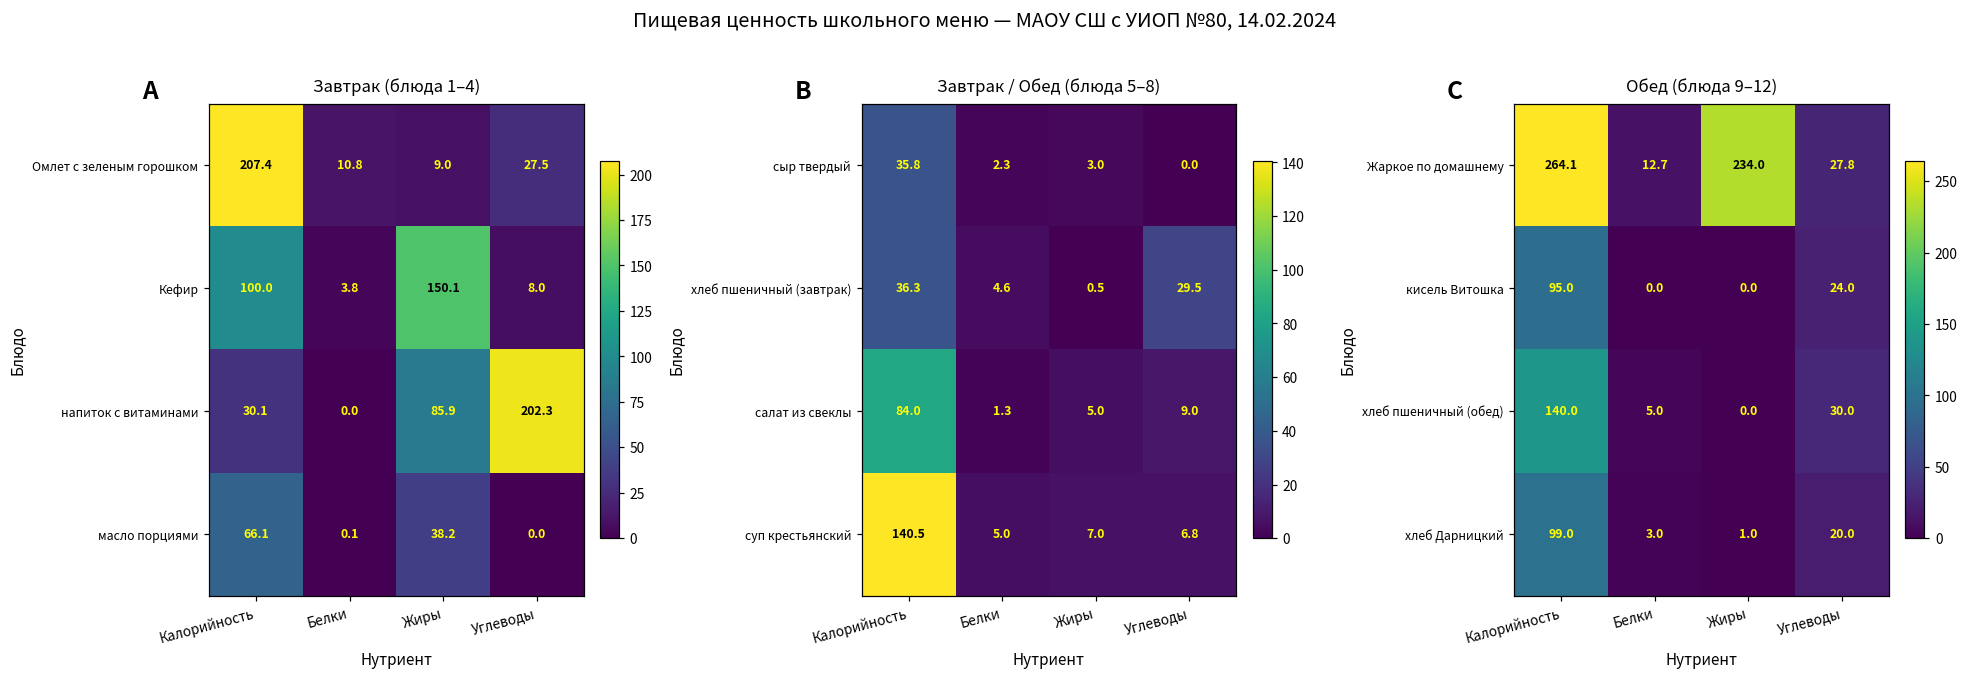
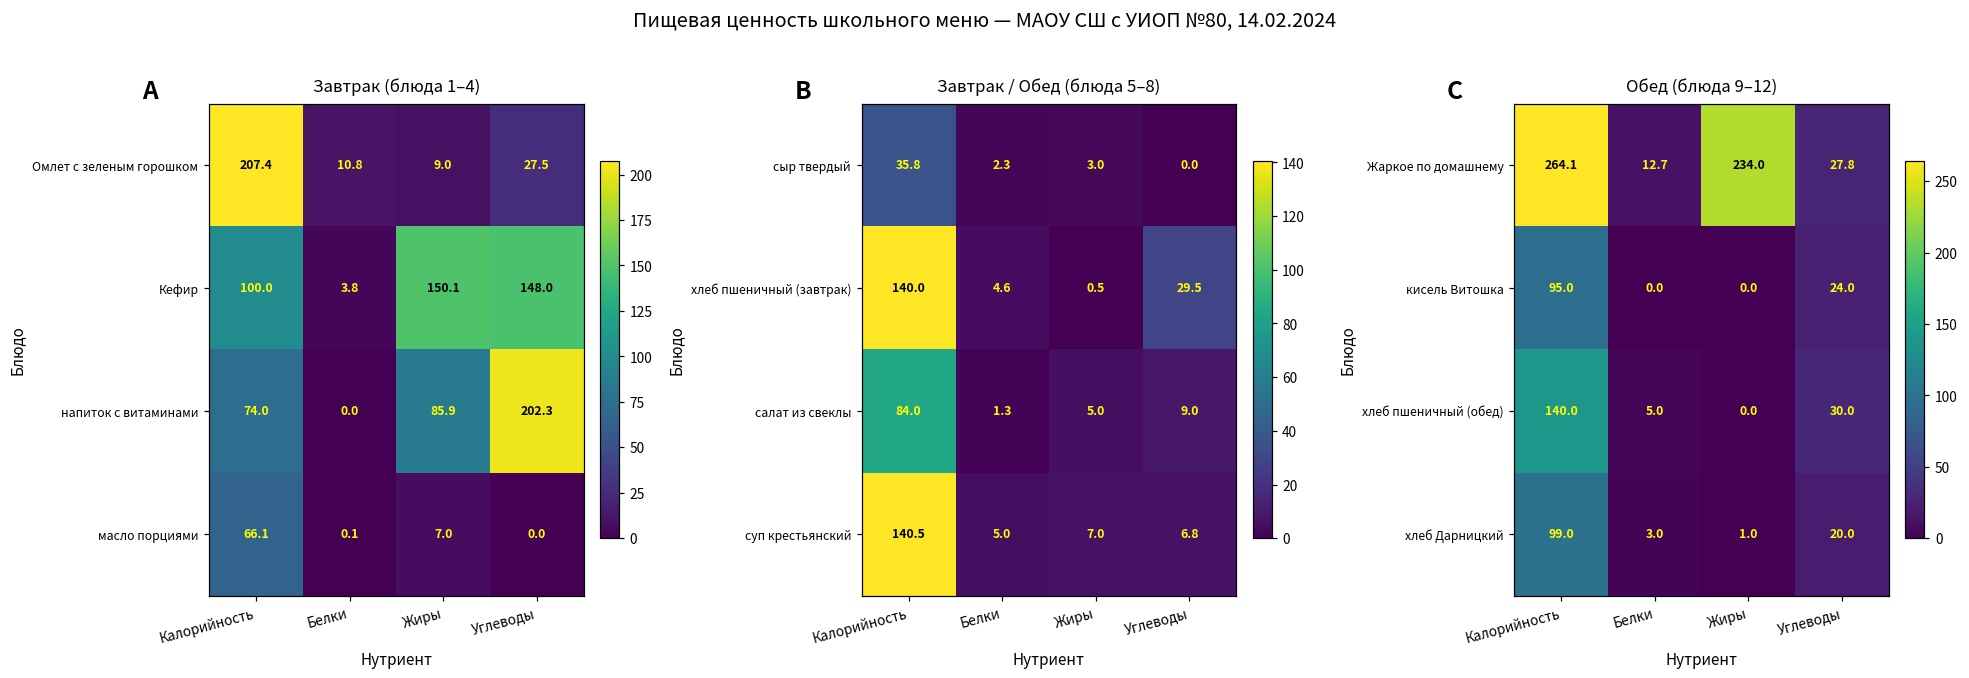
Завтрак (блюда 1–4), Кефир, Углеводы: 8.0 -> 148.0
Завтрак (блюда 1–4), напиток с витаминами, Калорийность: 30.1 -> 74.0
Завтрак (блюда 1–4), масло порциями, Жиры: 38.2 -> 7.0
Завтрак / Обед (блюда 5–8), хлеб пшеничный (завтрак), Калорийность: 36.3 -> 140.0
